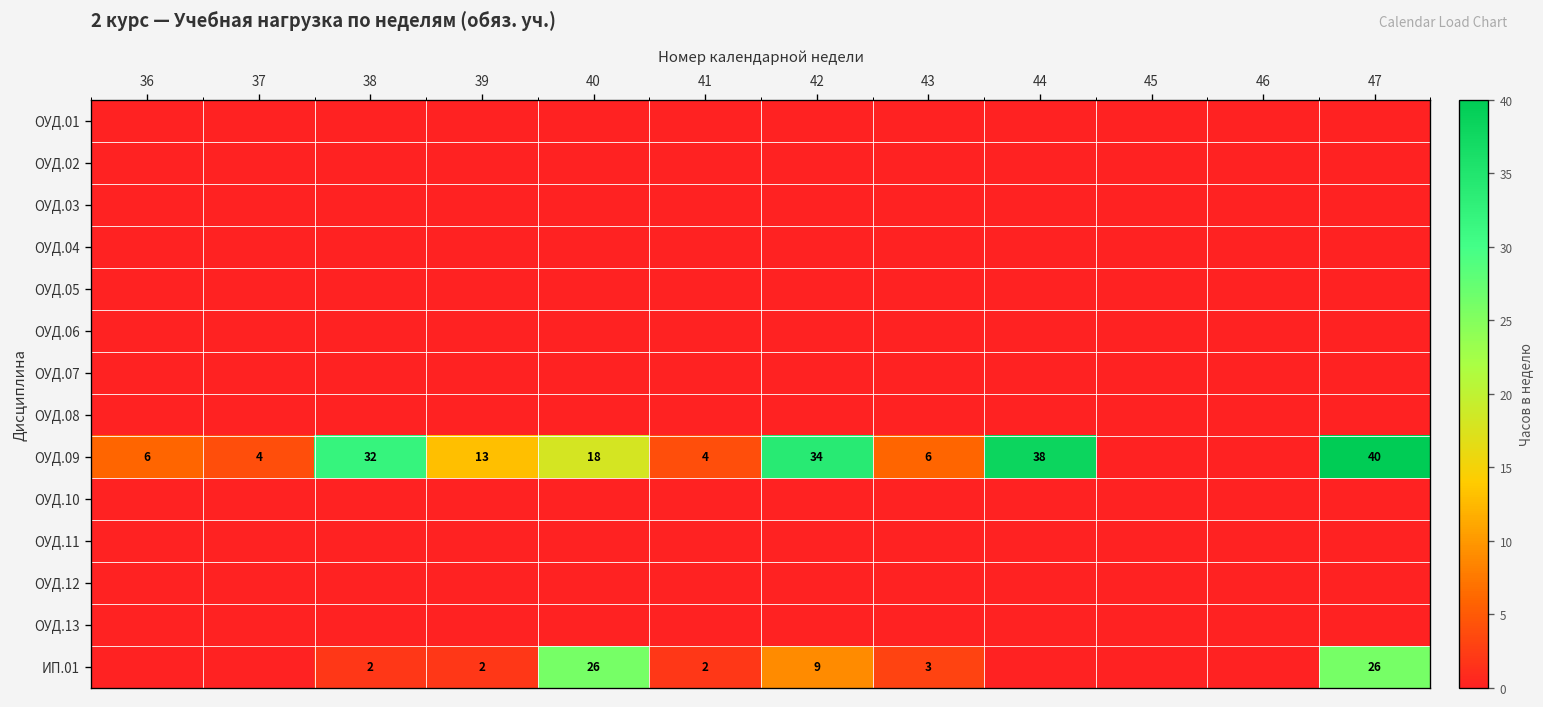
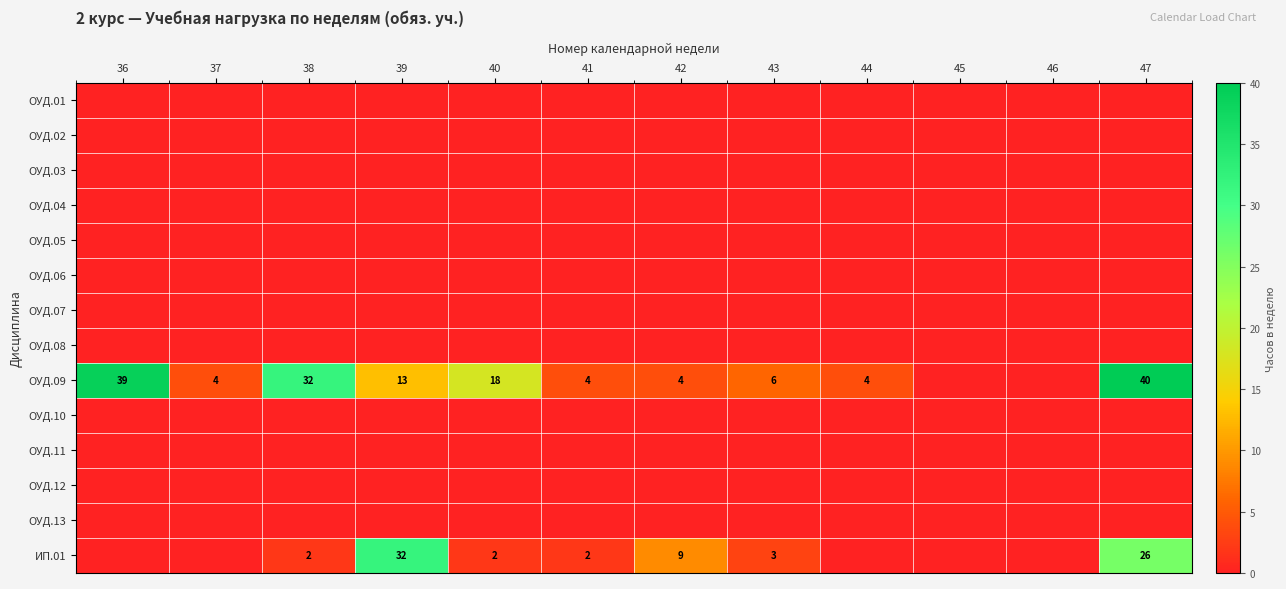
ОУД.09, 36: 6 -> 39
ОУД.09, 42: 34 -> 4
ОУД.09, 44: 38 -> 4
ИП.01, 39: 2 -> 32
ИП.01, 40: 26 -> 2
